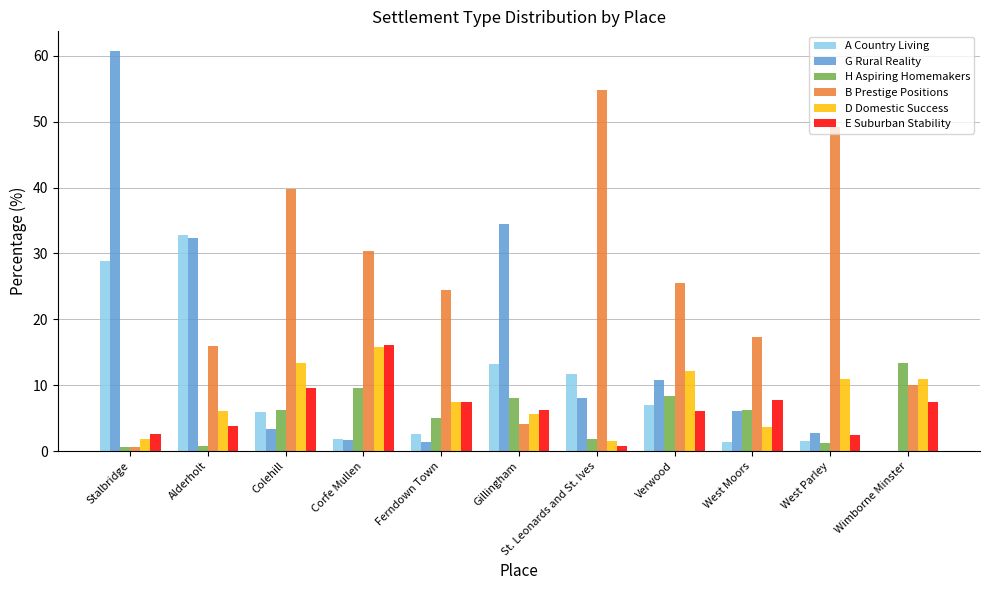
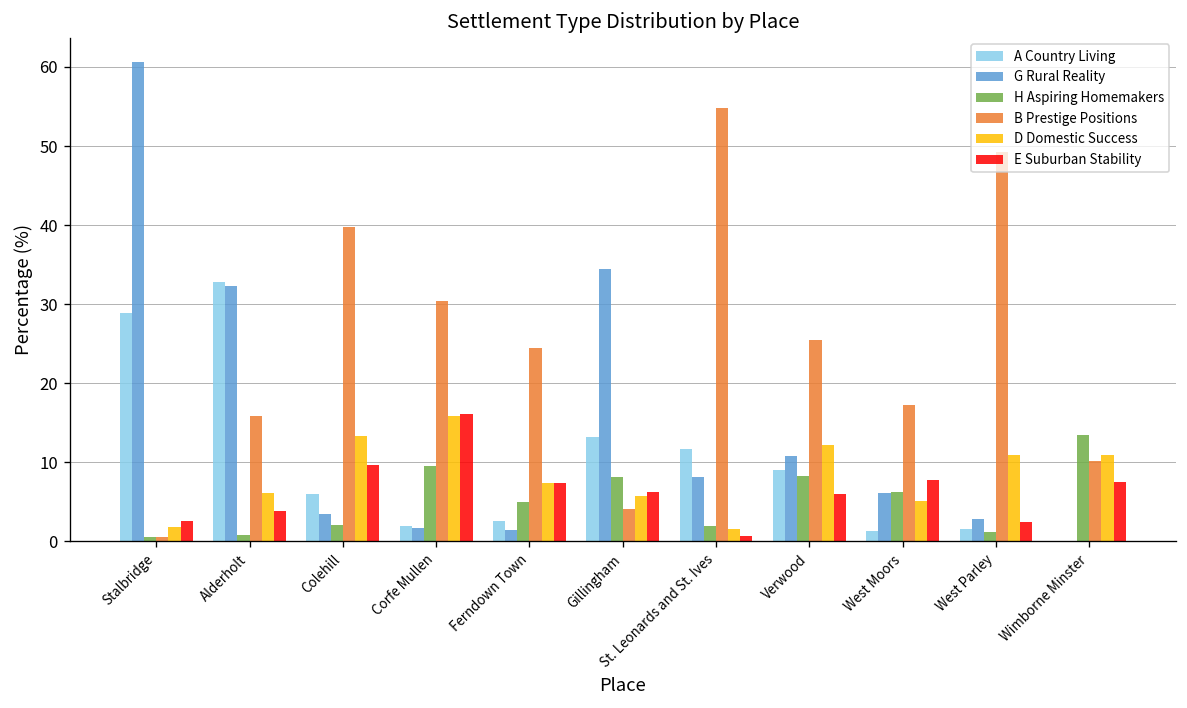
H Aspiring Homemakers, Colehill: 6 -> 2
A Country Living, Verwood: 7 -> 9
D Domestic Success, West Moors: 4 -> 5
